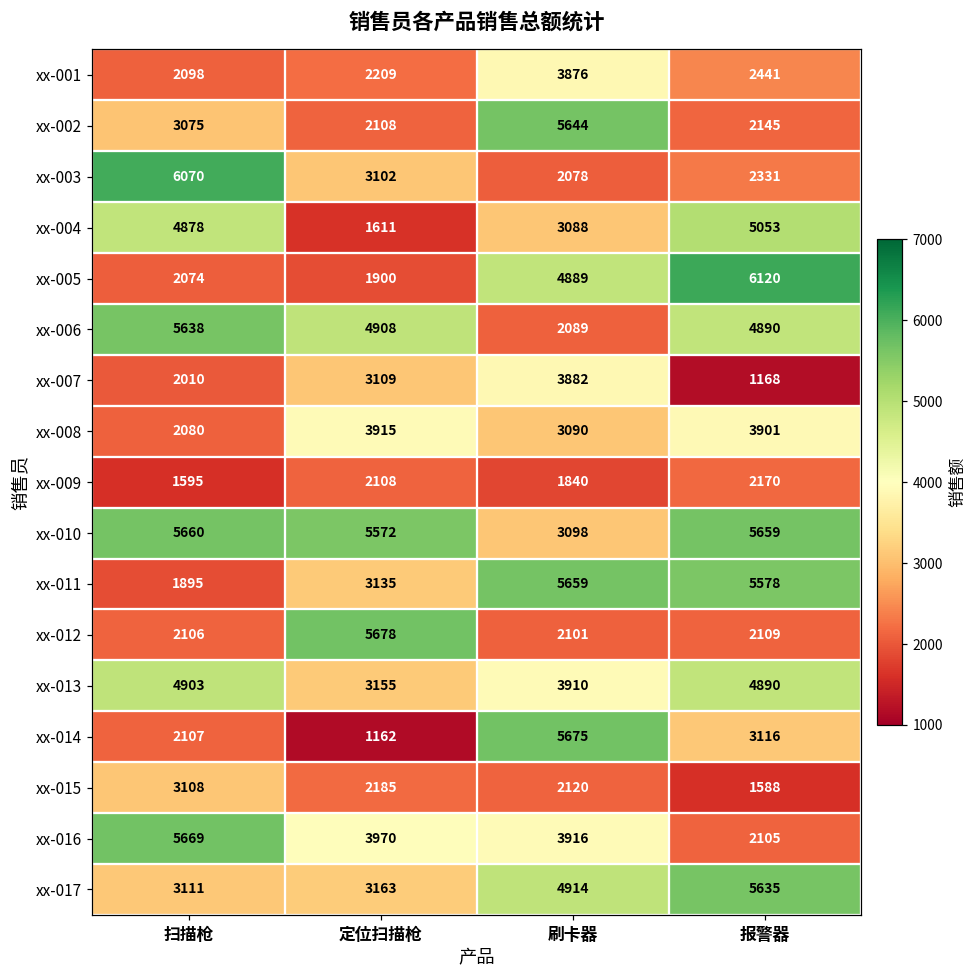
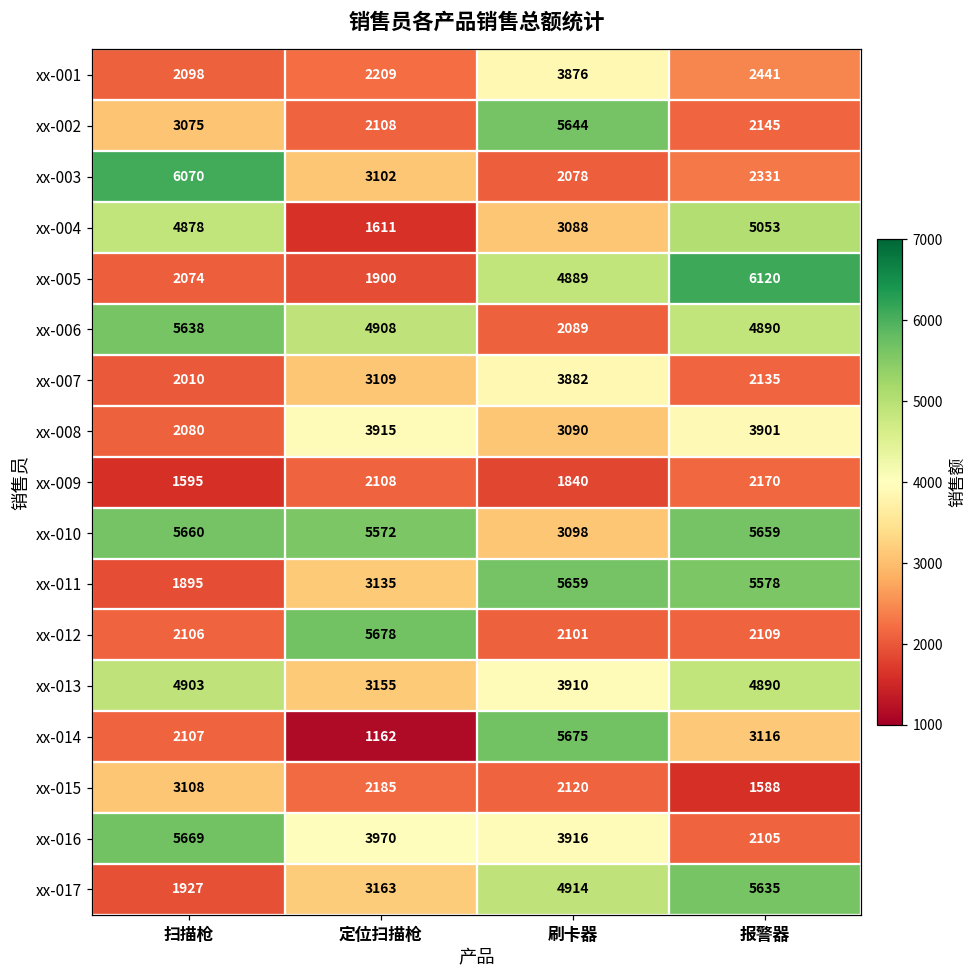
xx-007, 报警器: 1168 -> 2135
xx-017, 扫描枪: 3111 -> 1927
